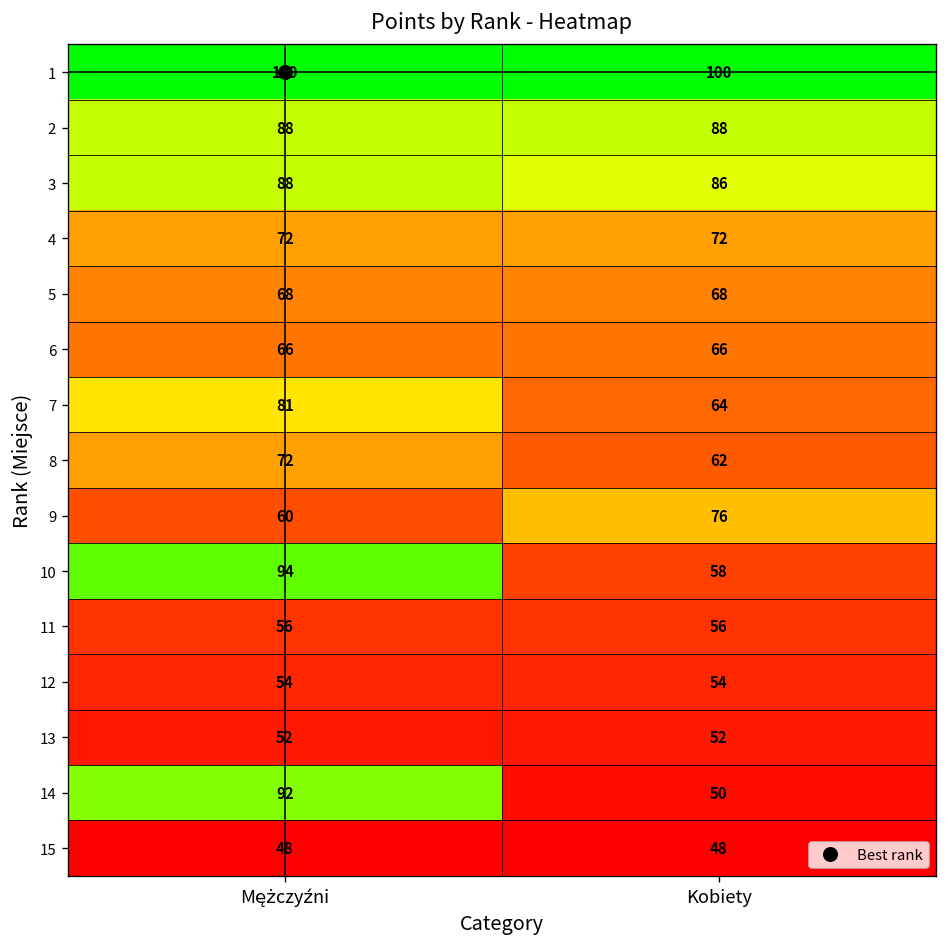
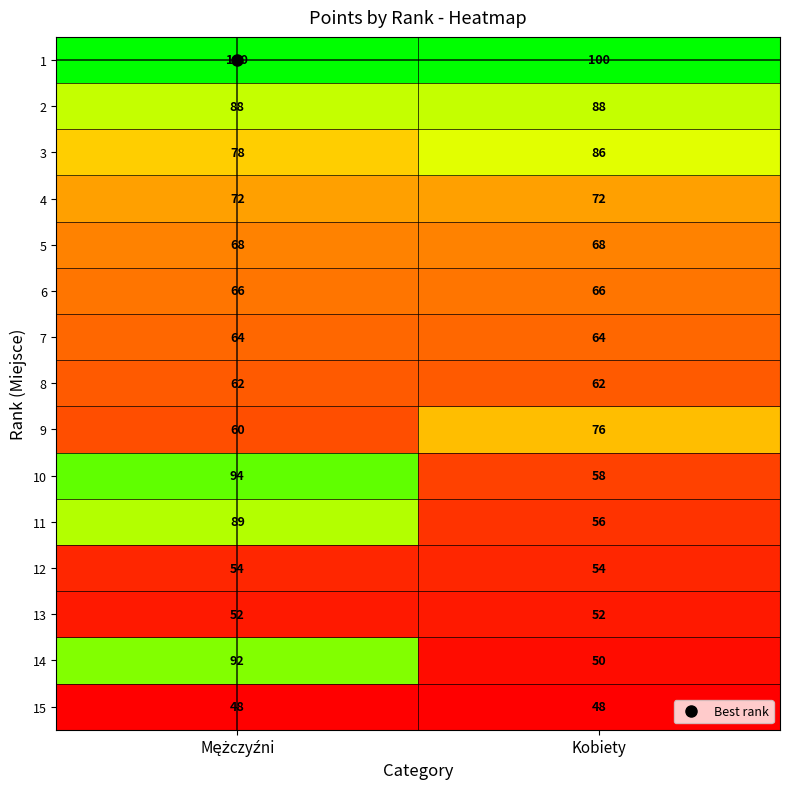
3, Mężczyźni: 88 -> 78
7, Mężczyźni: 81 -> 64
8, Mężczyźni: 72 -> 62
11, Mężczyźni: 56 -> 89
